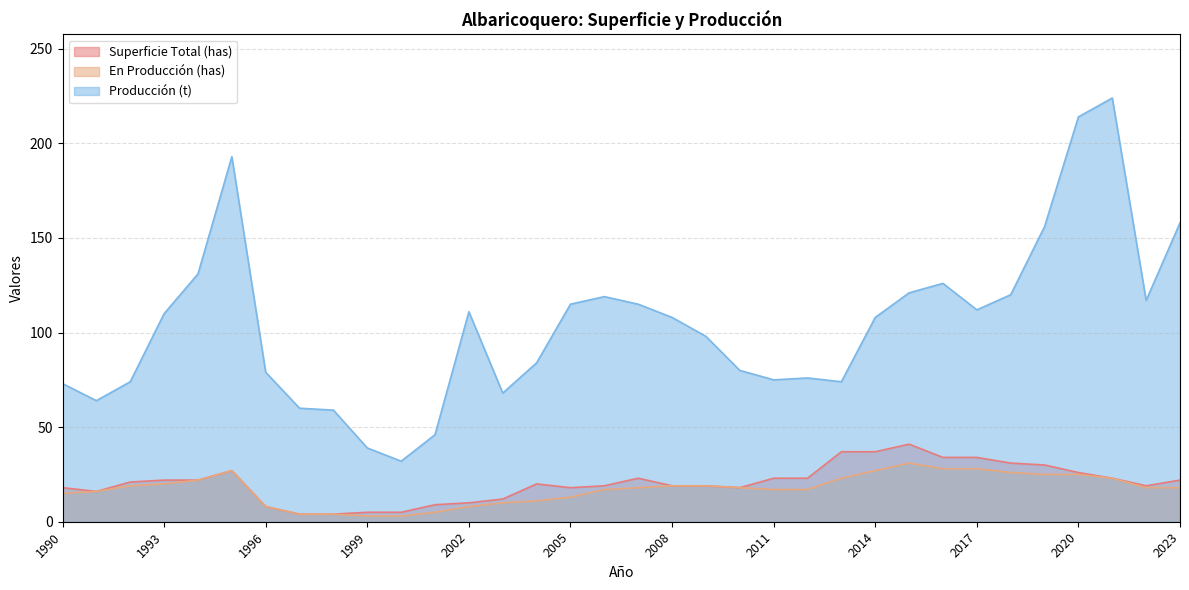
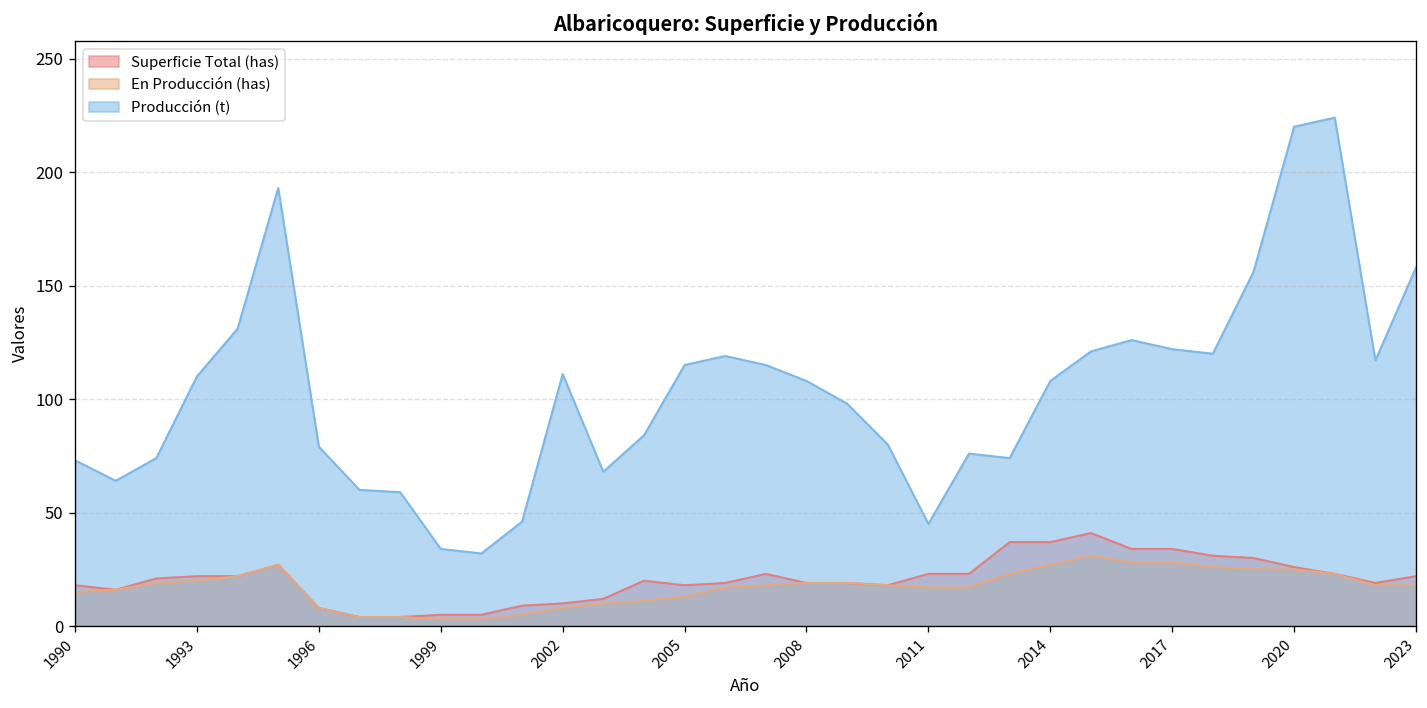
Producción (t), 1999: 39 -> 34
Producción (t), 2011: 75 -> 45
Producción (t), 2017: 112 -> 122
Producción (t), 2020: 214 -> 220
